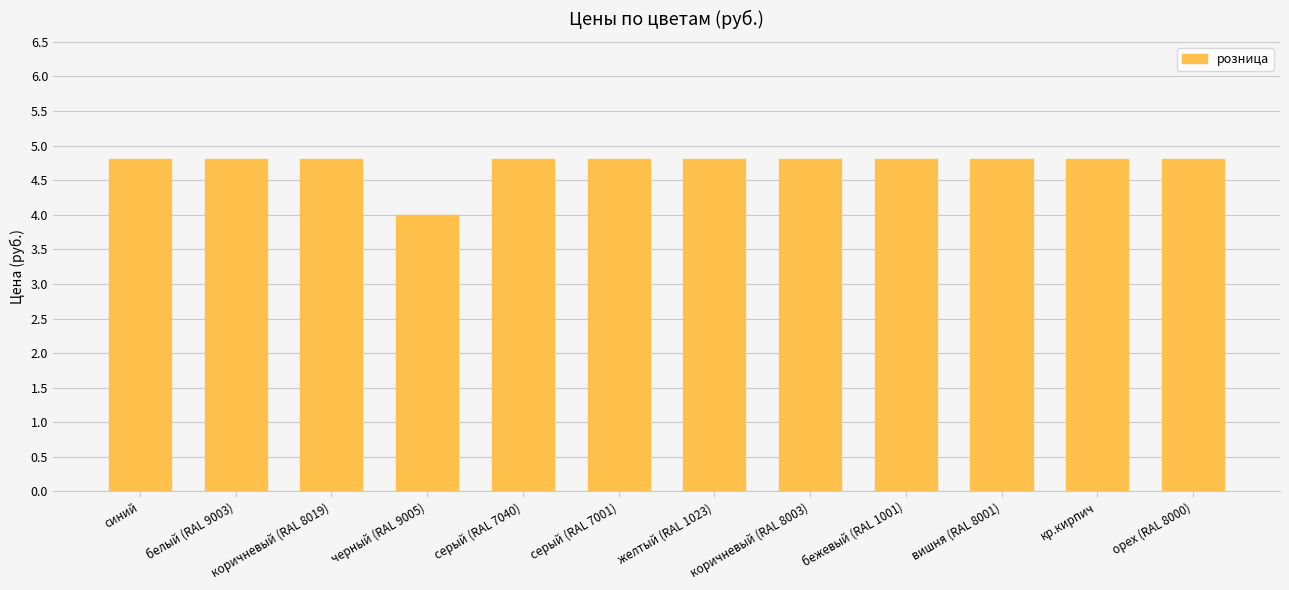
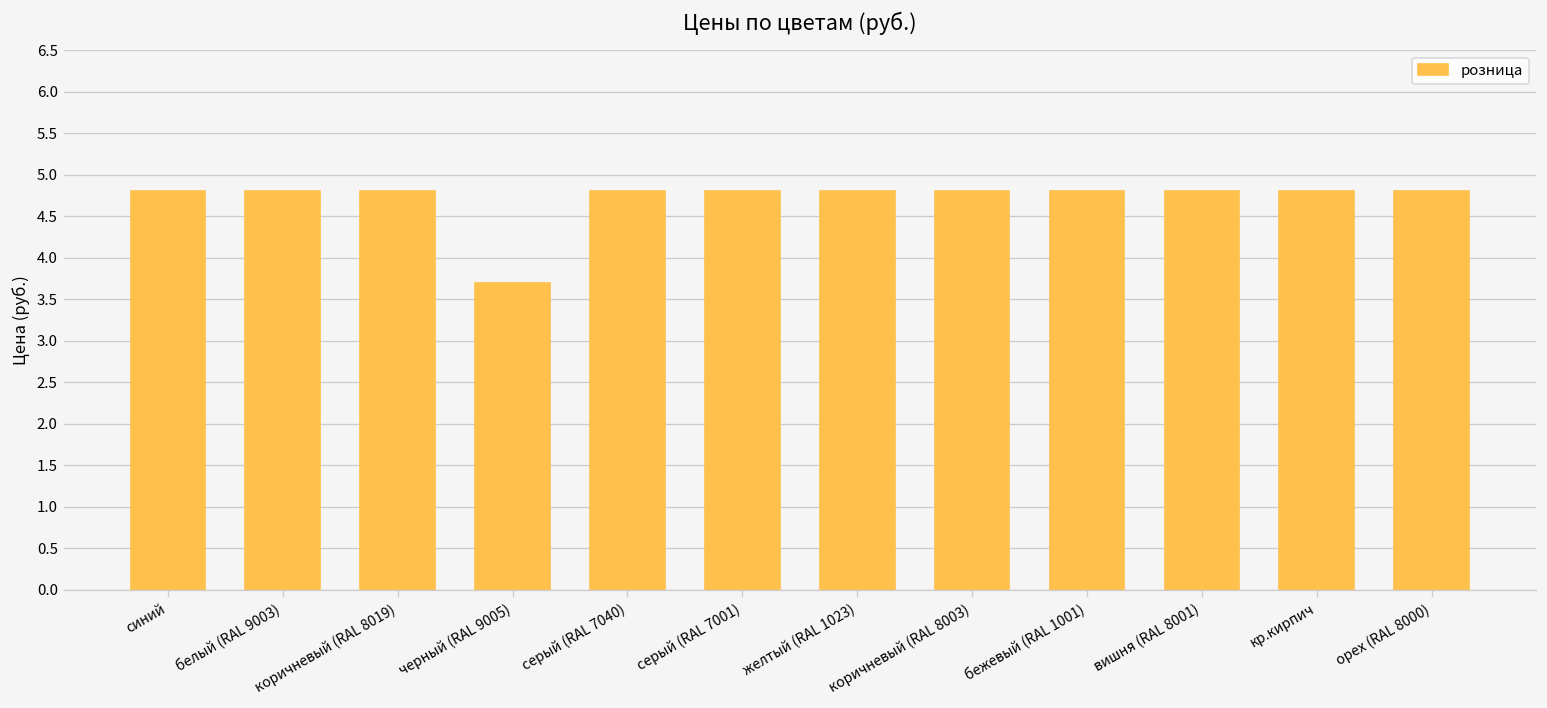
черный (RAL 9005): 4.0 -> 3.7
